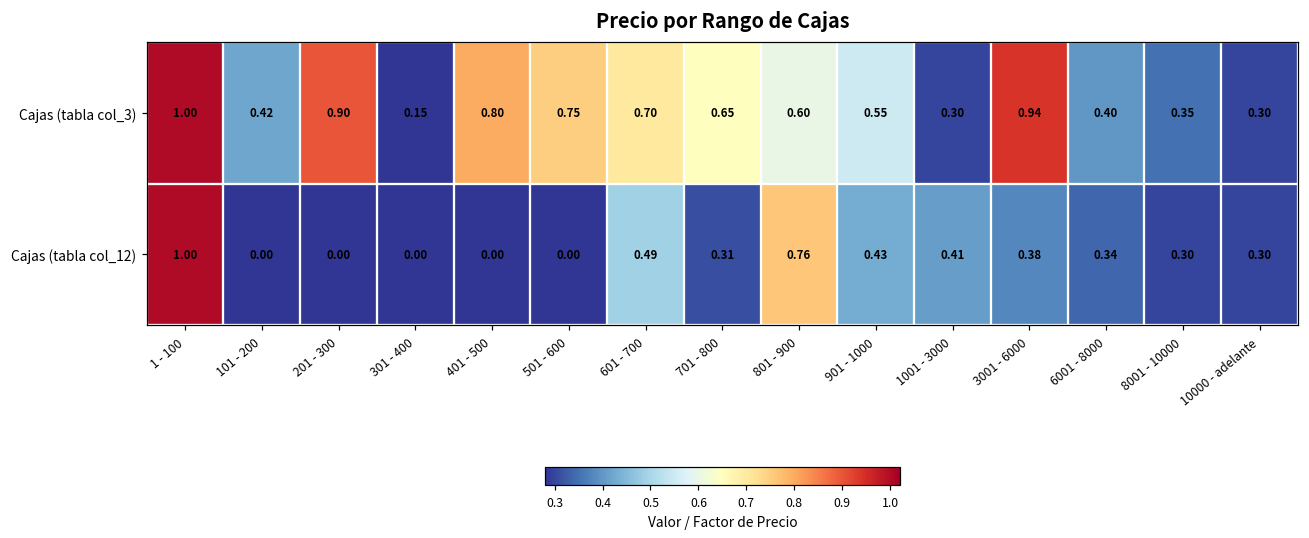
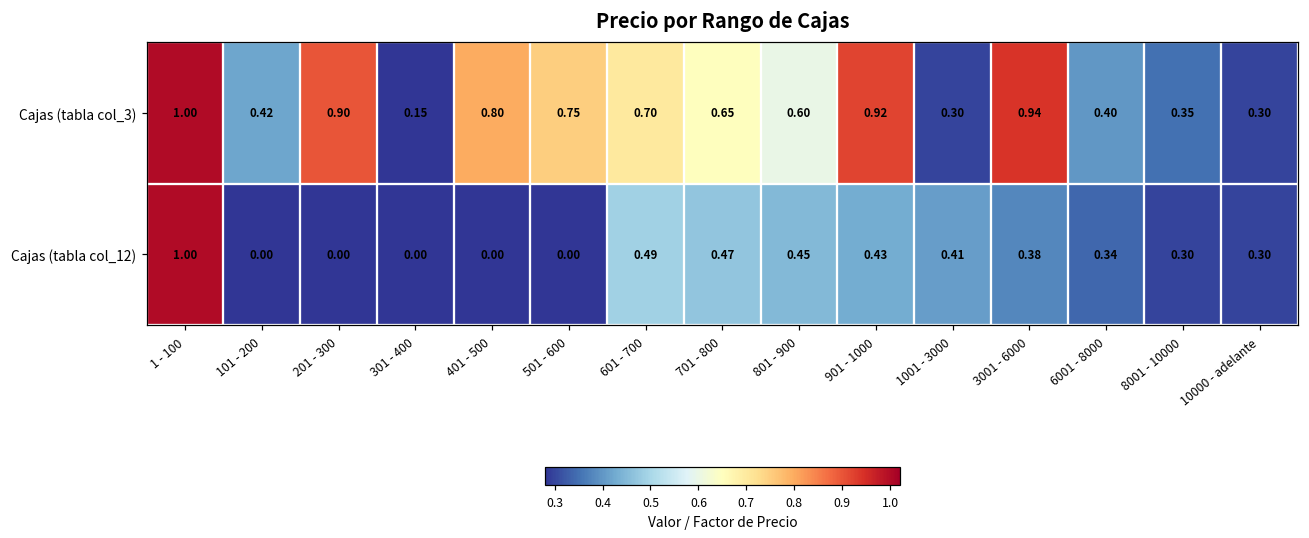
Cajas (tabla col_3), 901 - 1000: 0.55 -> 0.92
Cajas (tabla col_12), 701 - 800: 0.31 -> 0.47
Cajas (tabla col_12), 801 - 900: 0.76 -> 0.45
